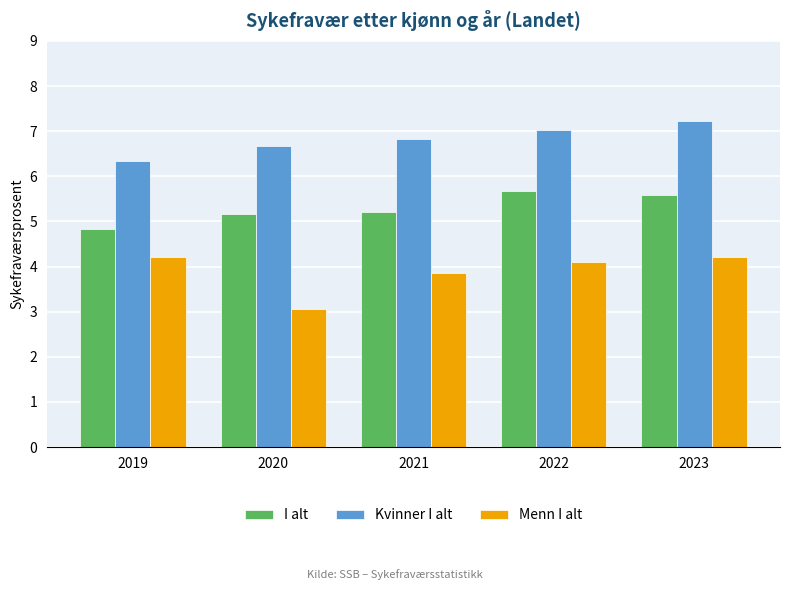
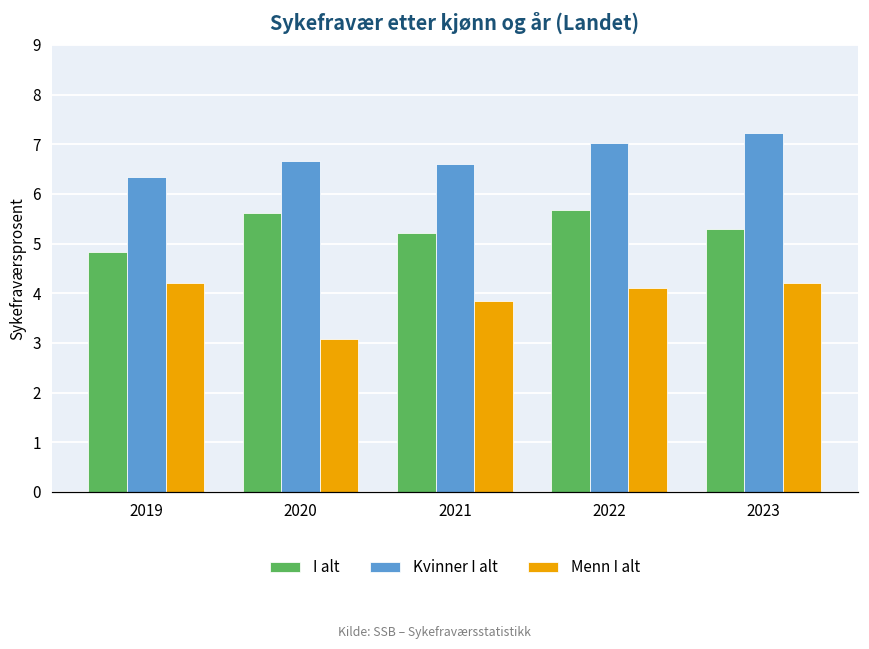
I alt, 2020: 5.2 -> 5.6
Kvinner I alt, 2021: 6.8 -> 6.6
I alt, 2023: 5.6 -> 5.3
